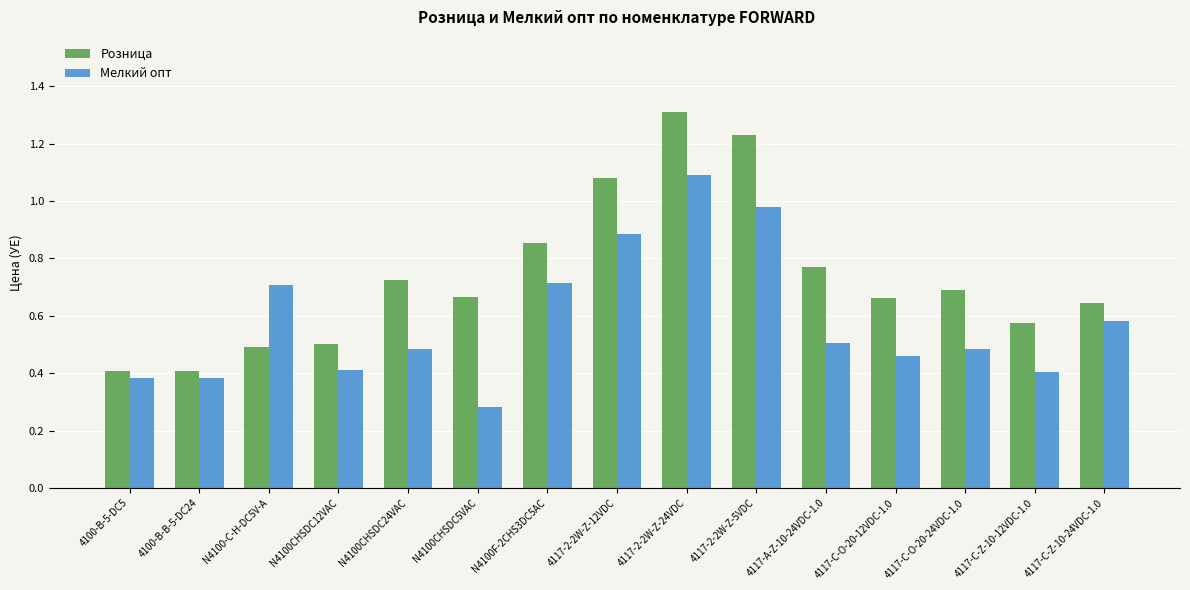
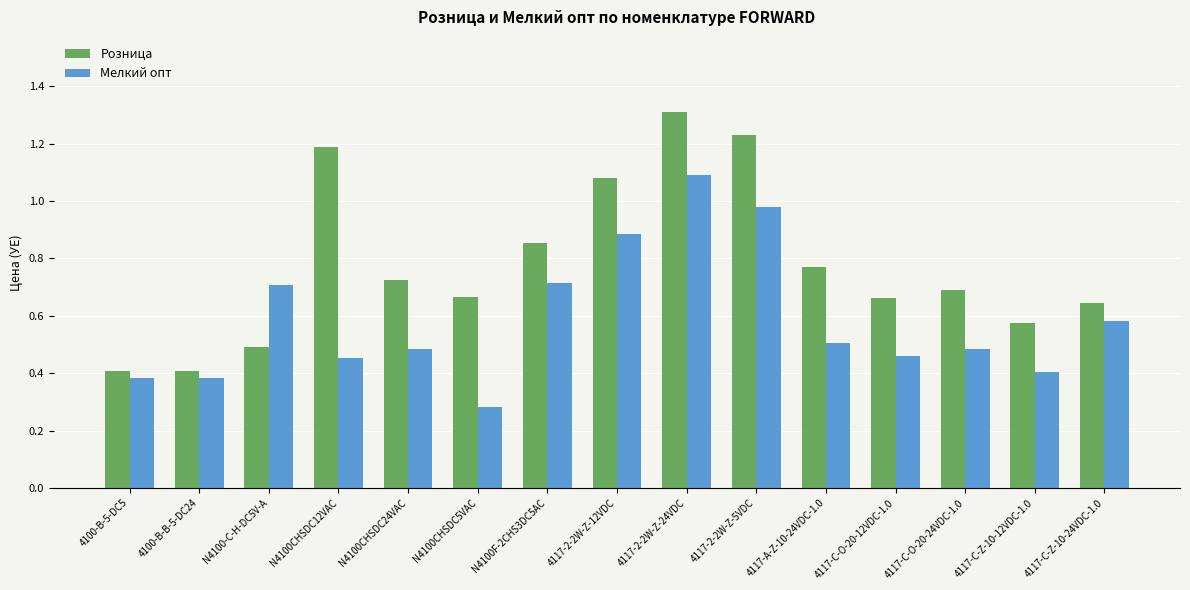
Розница, N4100CHSDC12VAC: 0.50 -> 1.19
Мелкий опт, N4100CHSDC12VAC: 0.41 -> 0.45
